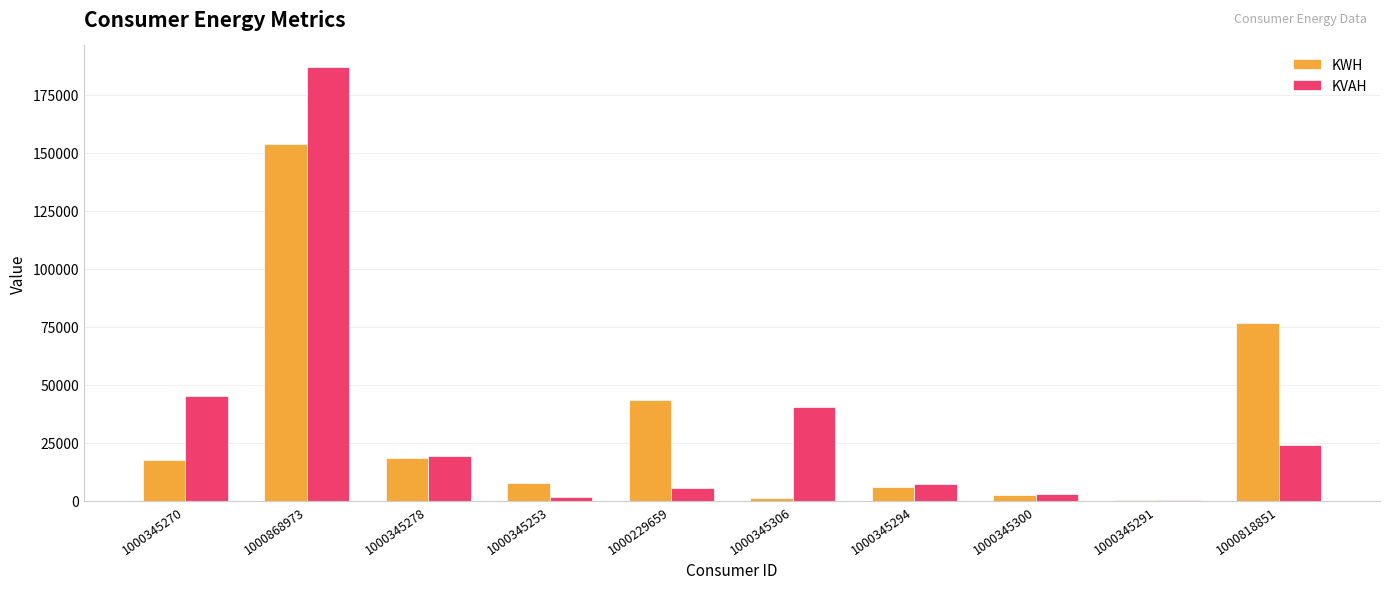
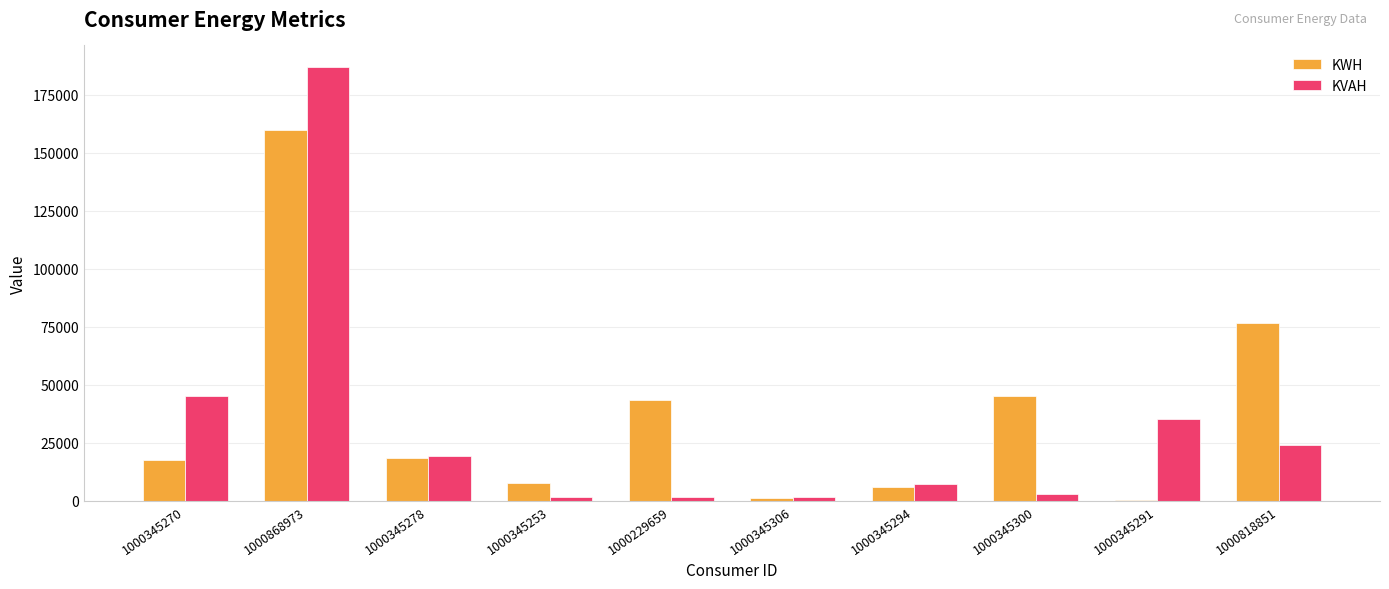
KWH, 1000868973: 154000 -> 160000
KVAH, 1000229659: 6000 -> 2000
KVAH, 1000345306: 40000 -> 2000
KWH, 1000345300: 2000 -> 45000
KVAH, 1000345291: 0 -> 35000
